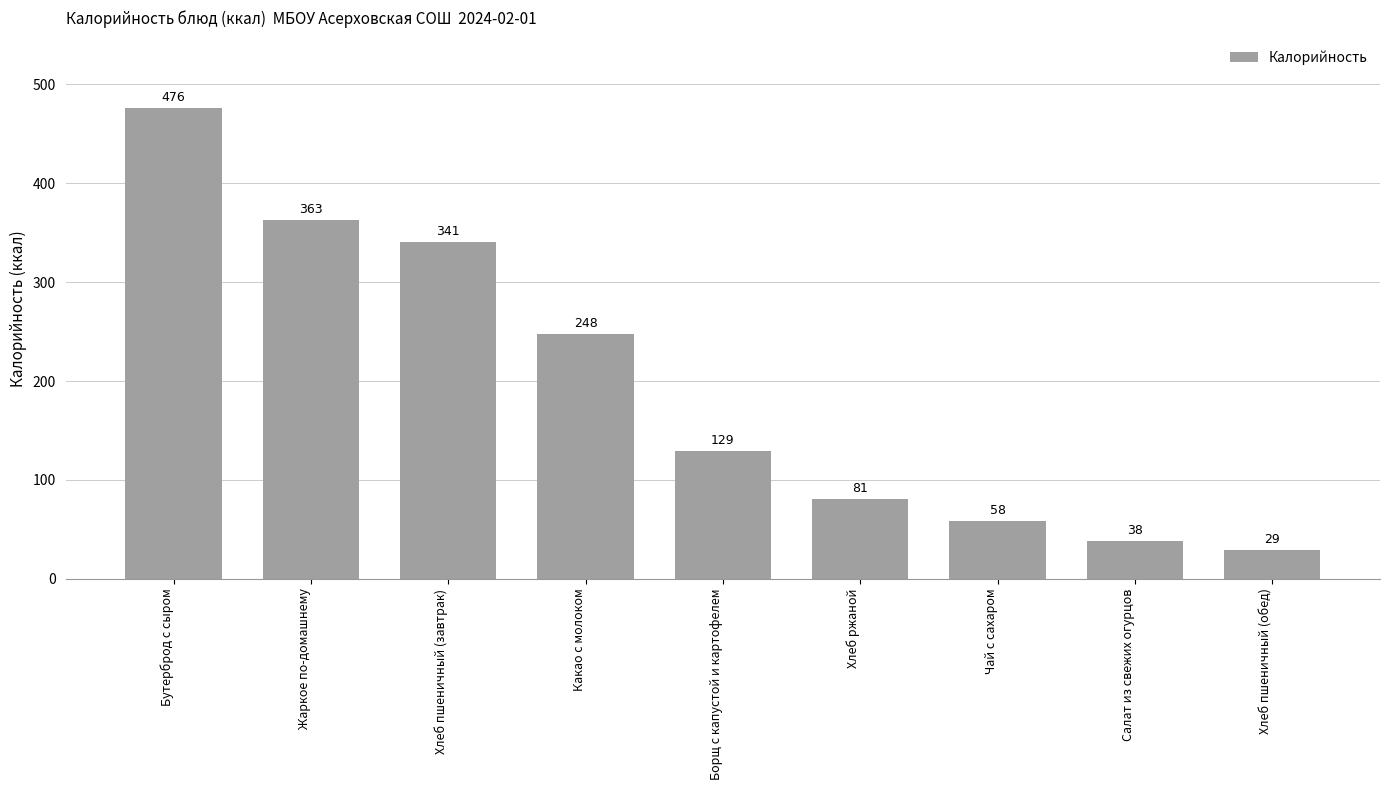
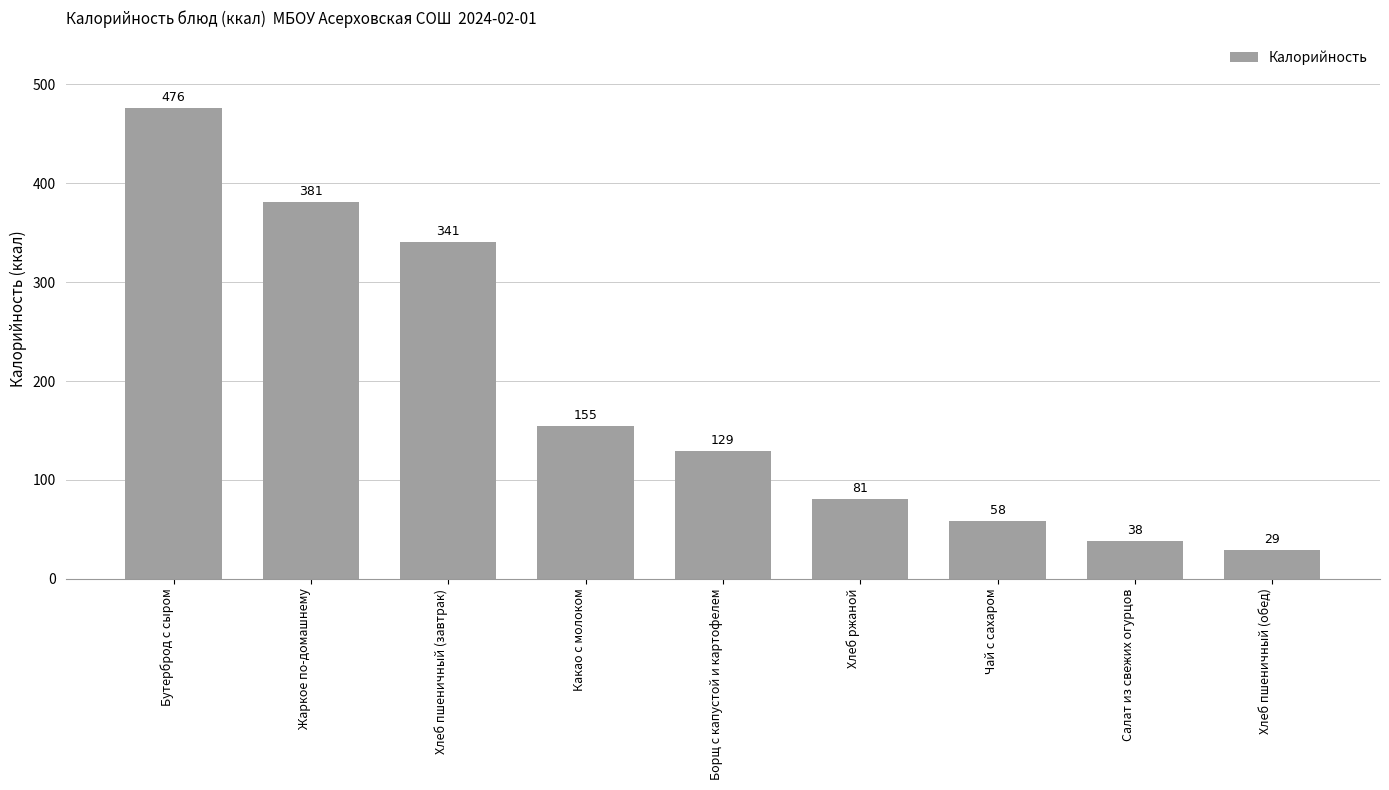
Жаркое по-домашнему: 363 -> 381
Какао с молоком: 248 -> 155
